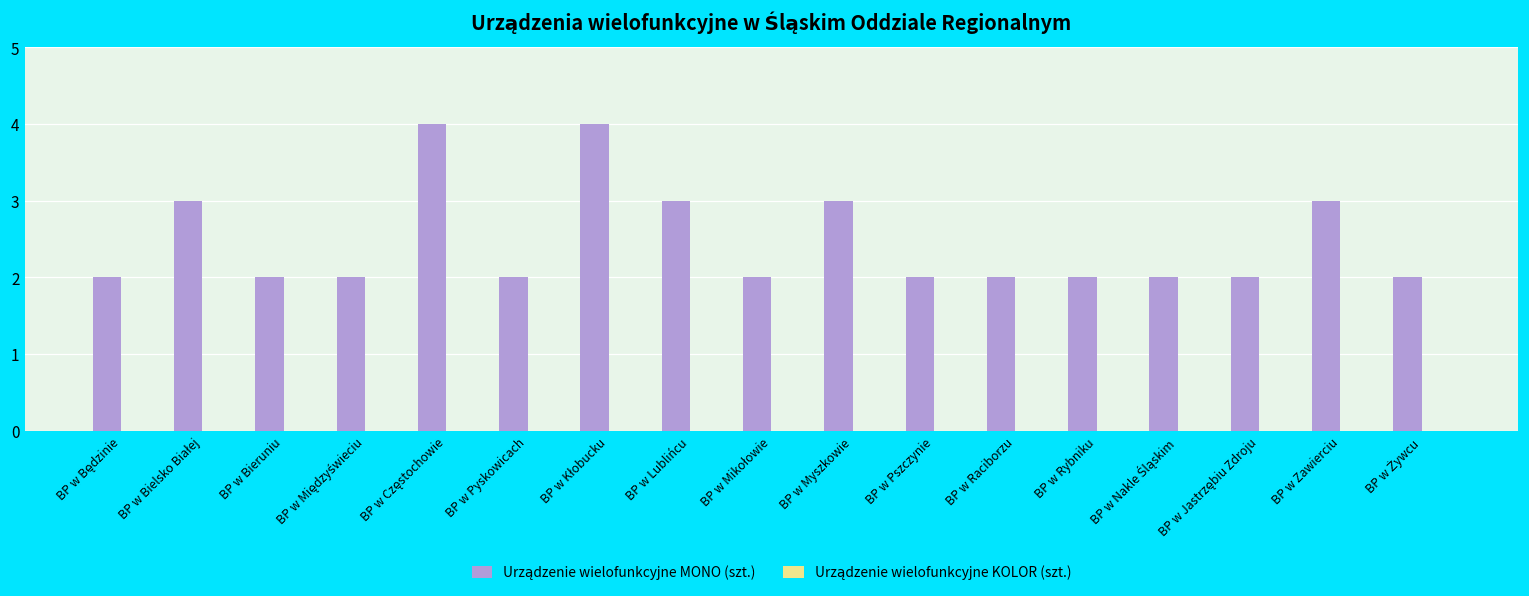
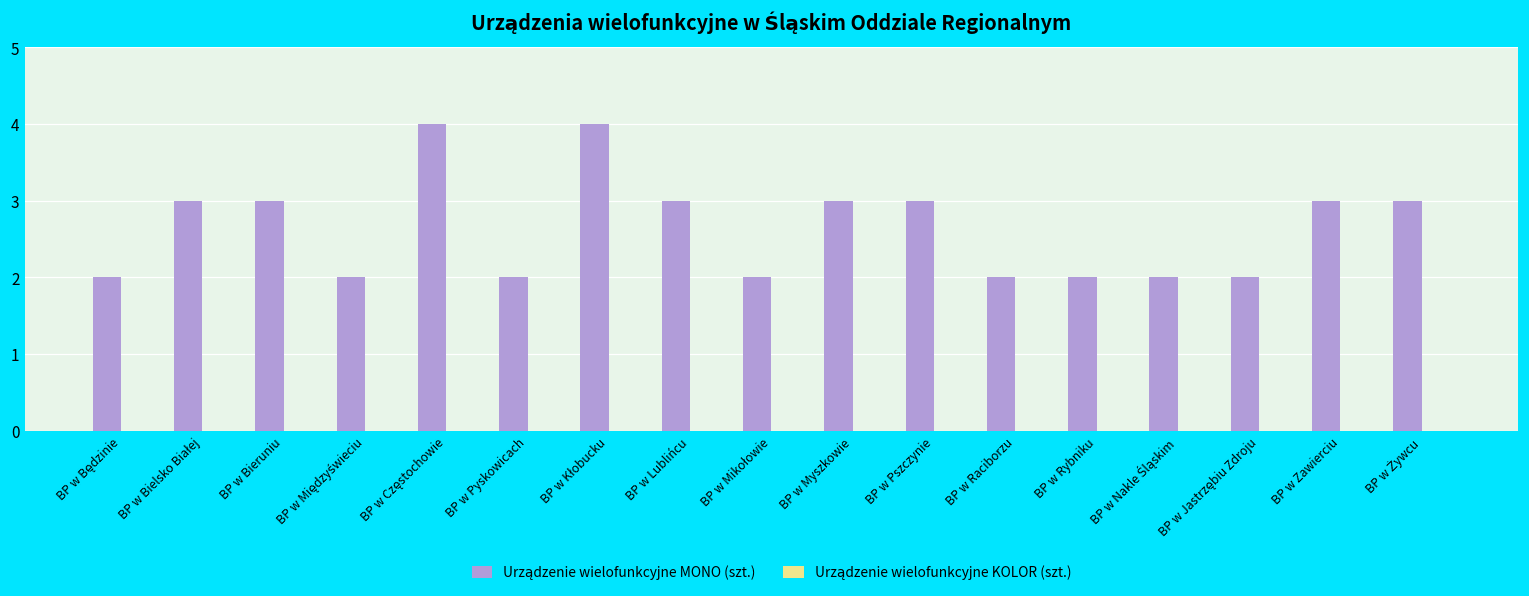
Urządzenie wielofunkcyjne MONO (szt.), BP w Bieruniu: 2 -> 3
Urządzenie wielofunkcyjne MONO (szt.), BP w Pszczynie: 2 -> 3
Urządzenie wielofunkcyjne MONO (szt.), BP w Żywcu: 2 -> 3
